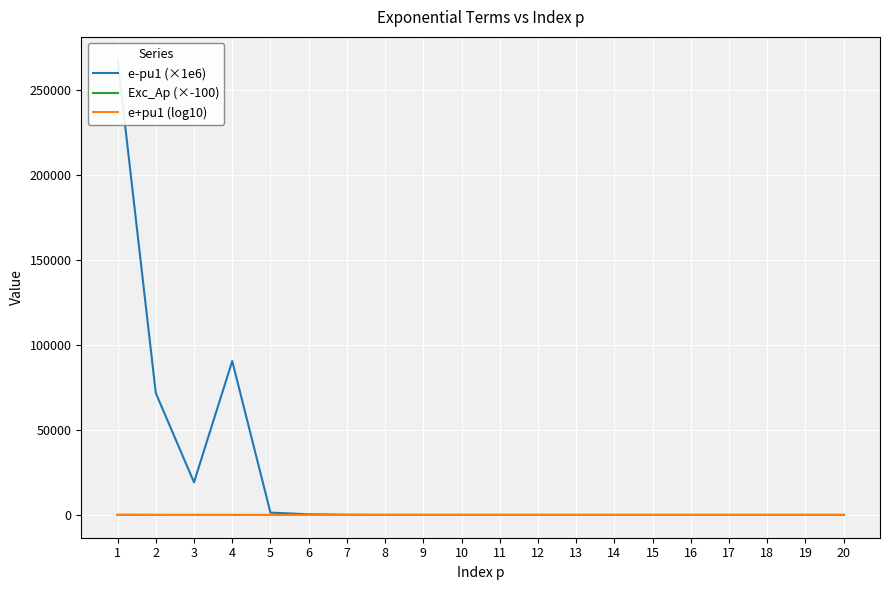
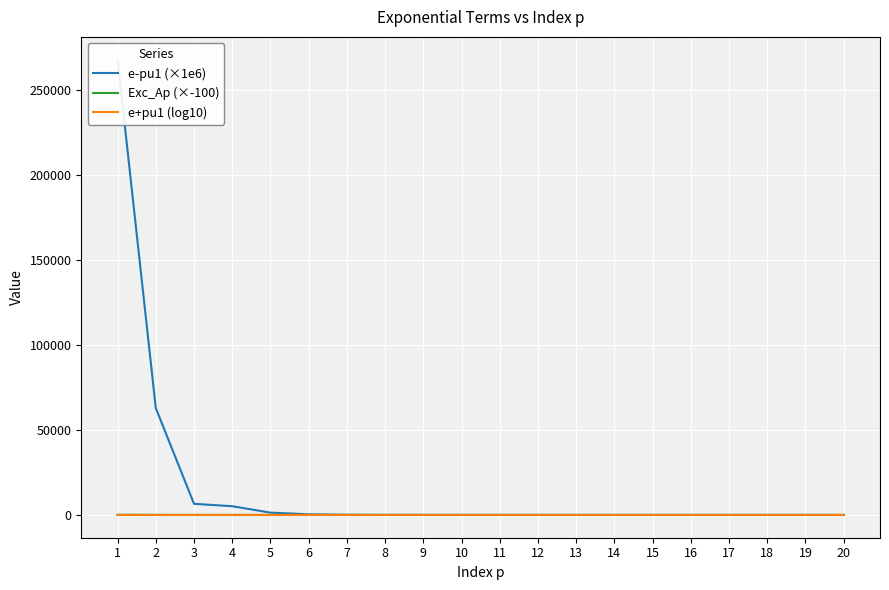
e-pu1 (×1e6), 2: 72000 -> 63000
e-pu1 (×1e6), 3: 19000 -> 7000
e-pu1 (×1e6), 4: 90000 -> 5000
